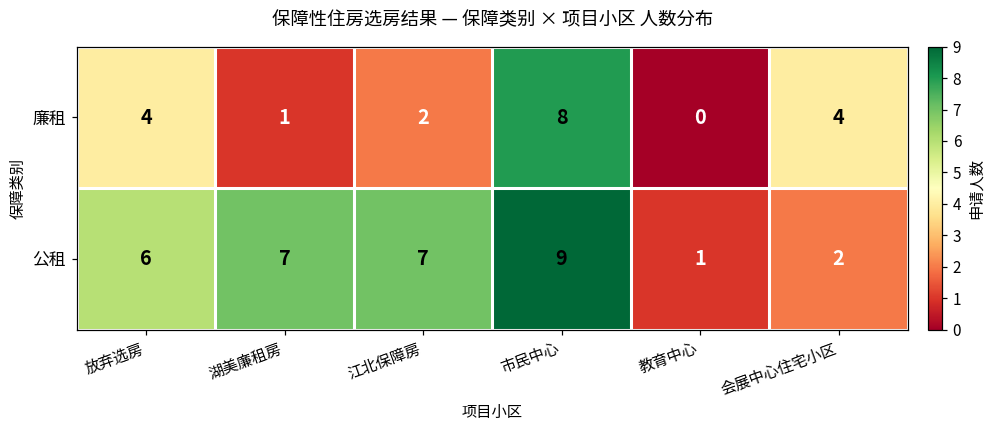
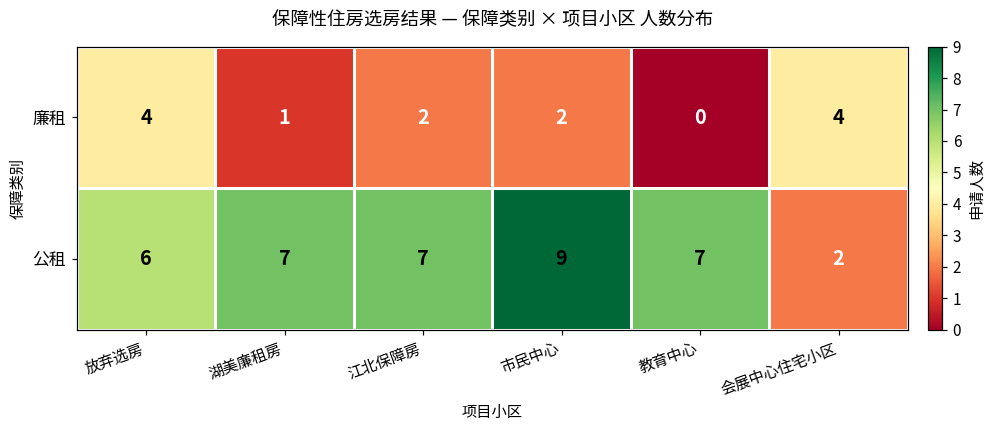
廉租, 市民中心: 8 -> 2
公租, 教育中心: 1 -> 7
